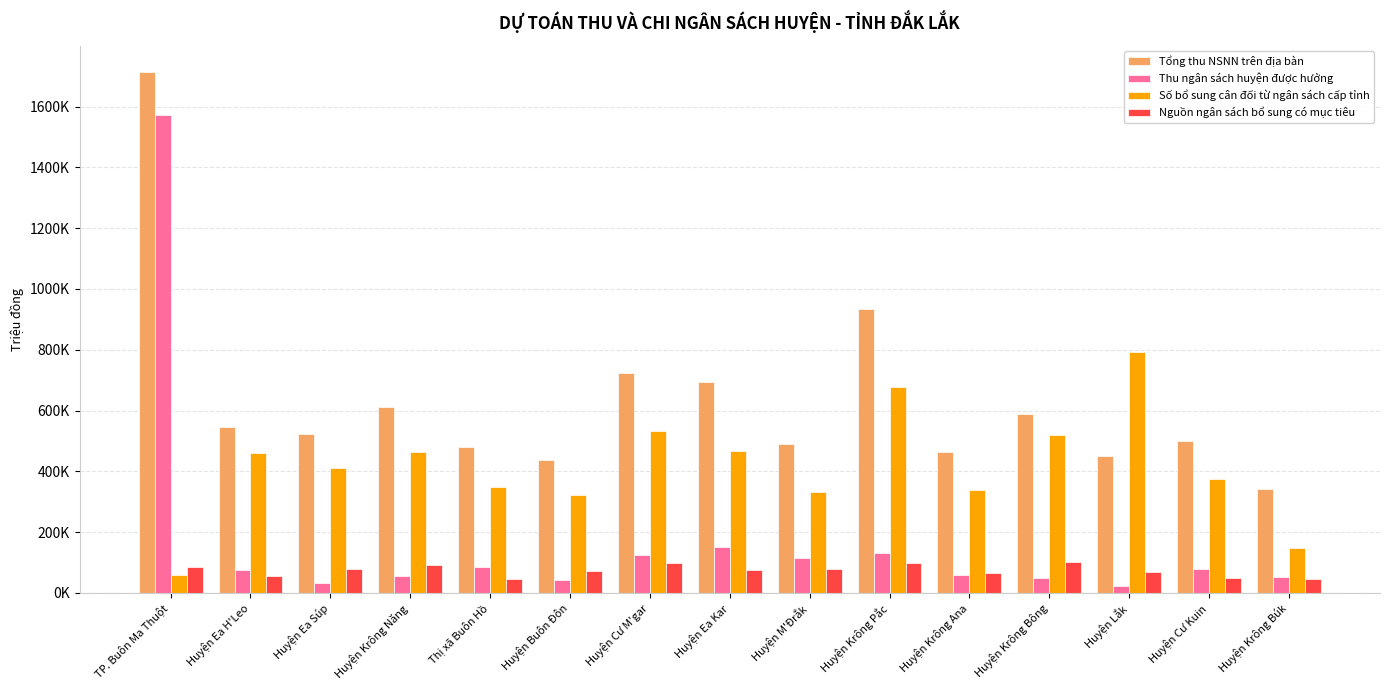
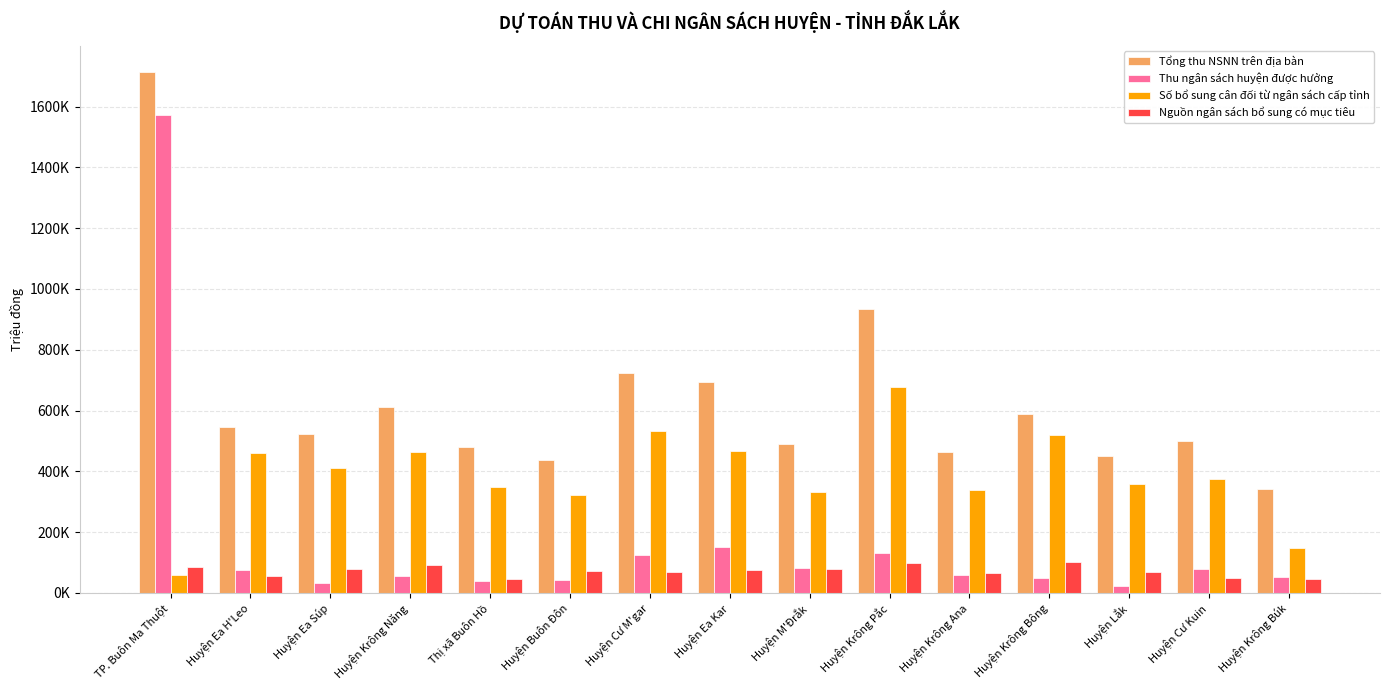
Thu ngân sách huyện được hưởng, Thị xã Buôn Hồ: 80000 -> 40000
Nguồn ngân sách bổ sung có mục tiêu, Huyện Cư M'gar: 100000 -> 70000
Thu ngân sách huyện được hưởng, Huyện M'Đrắk: 120000 -> 80000
Số bổ sung cân đối từ ngân sách cấp tỉnh, Huyện Lắk: 790000 -> 360000
